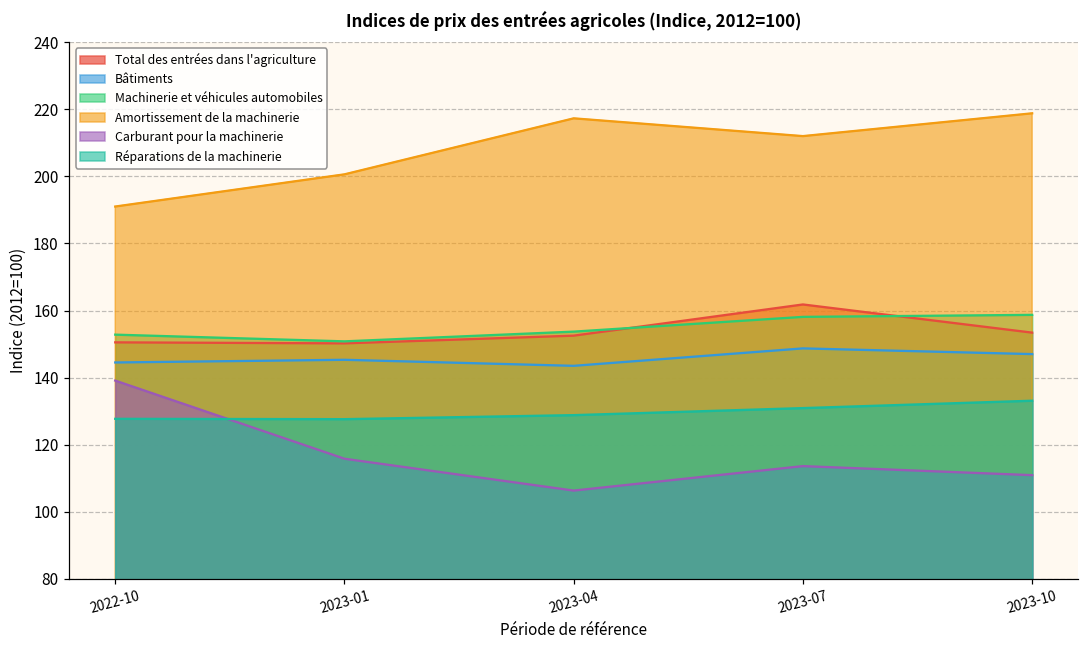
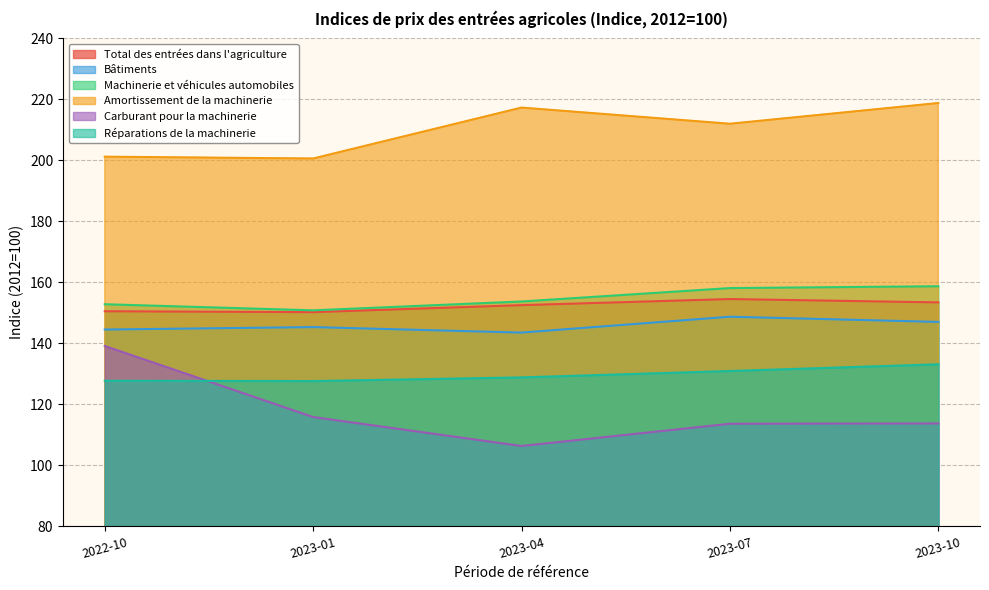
Amortissement de la machinerie, 2022-10: 191 -> 201
Total des entrées dans l'agriculture, 2023-07: 162 -> 155
Carburant pour la machinerie, 2023-10: 111 -> 114
